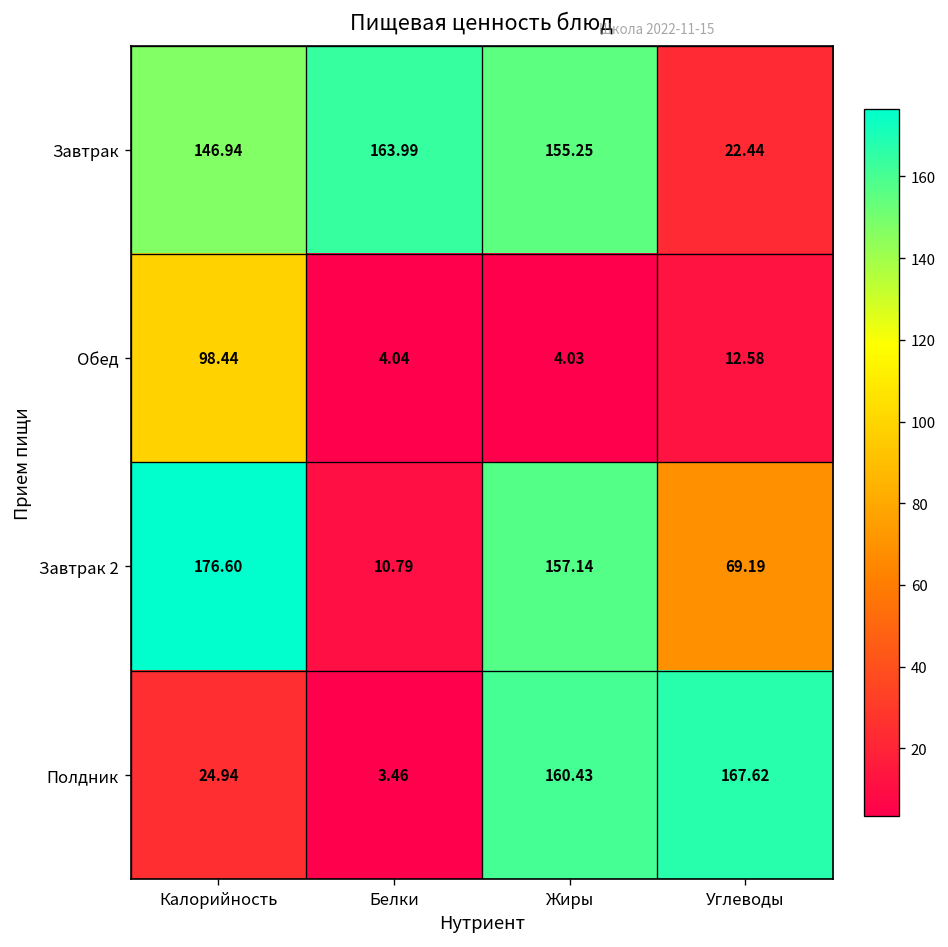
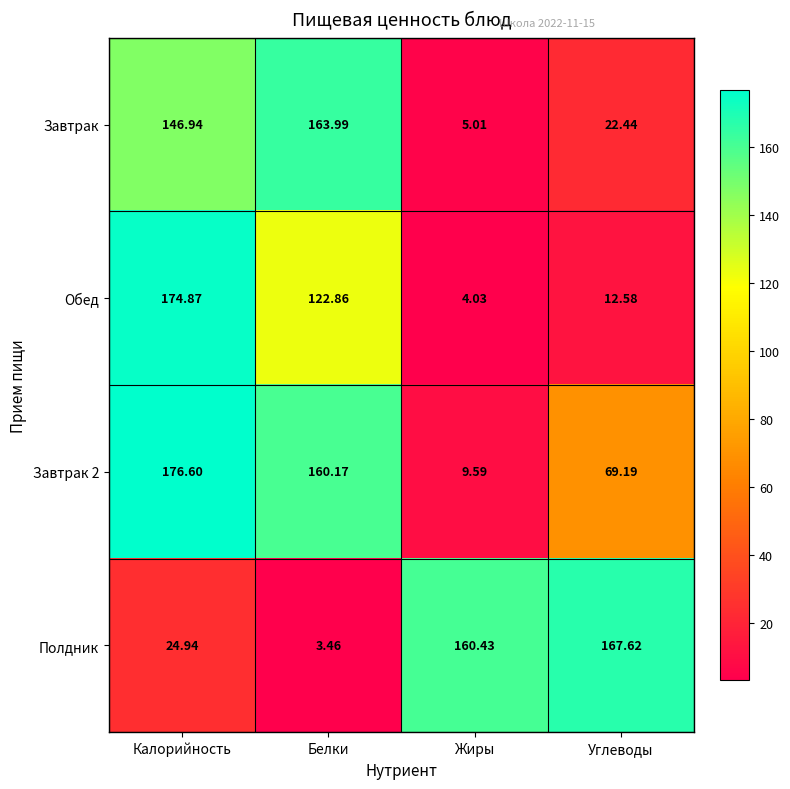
Завтрак, Жиры: 155.25 -> 5.01
Обед, Калорийность: 98.44 -> 174.87
Обед, Белки: 4.04 -> 122.86
Завтрак 2, Белки: 10.79 -> 160.17
Завтрак 2, Жиры: 157.14 -> 9.59
